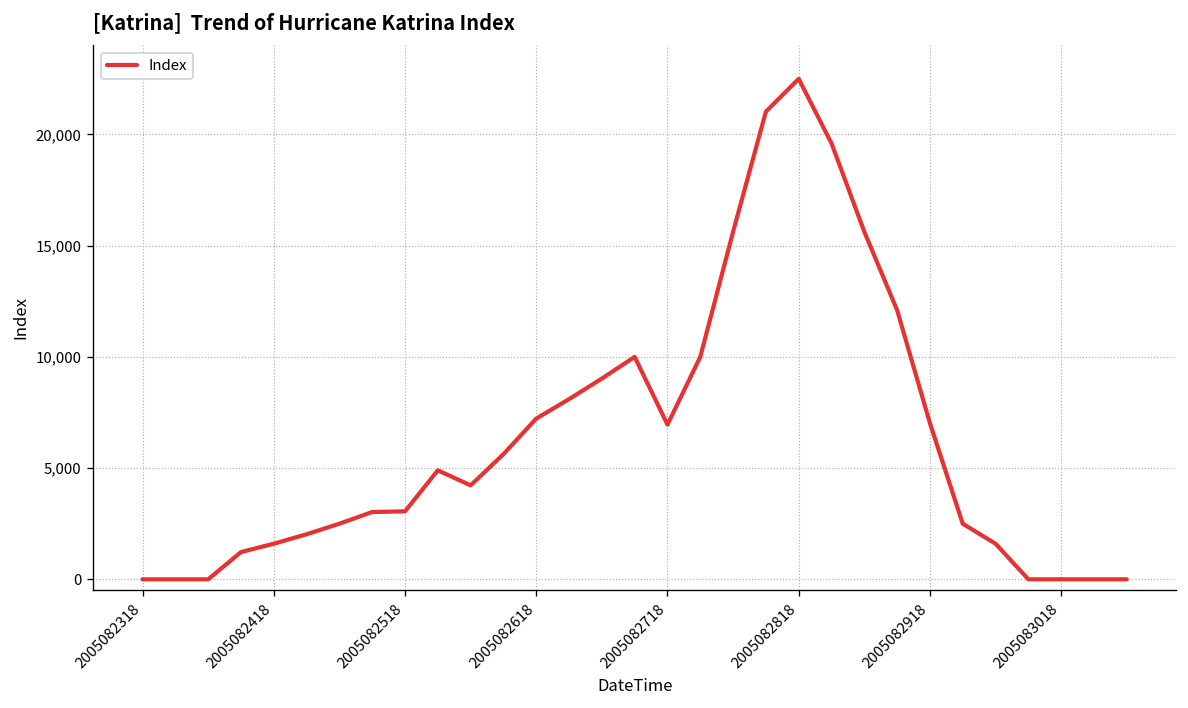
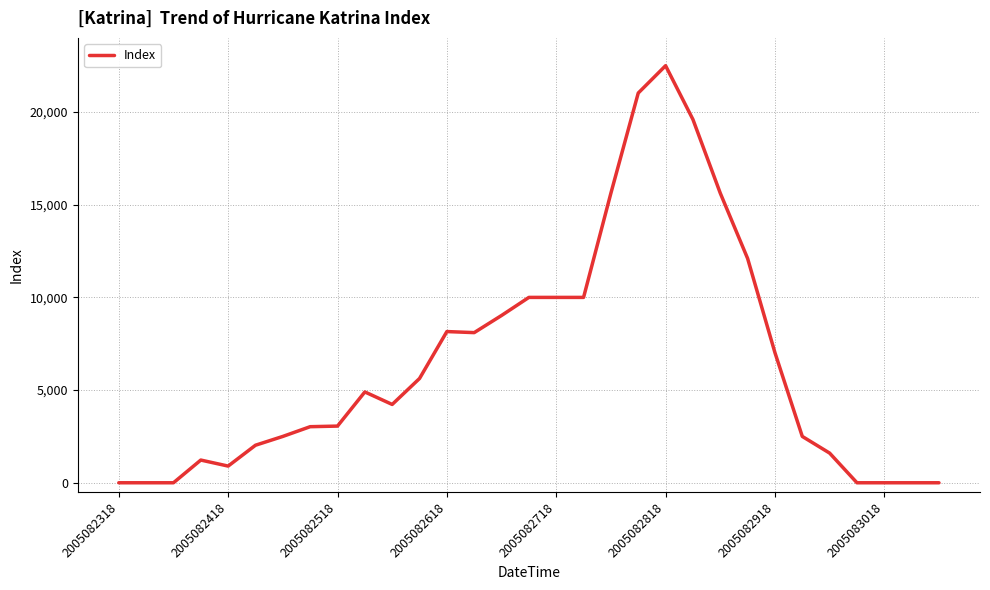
2005082418: 1,600 -> 900
2005082618: 7,200 -> 8,200
2005082718: 7,000 -> 10,000
